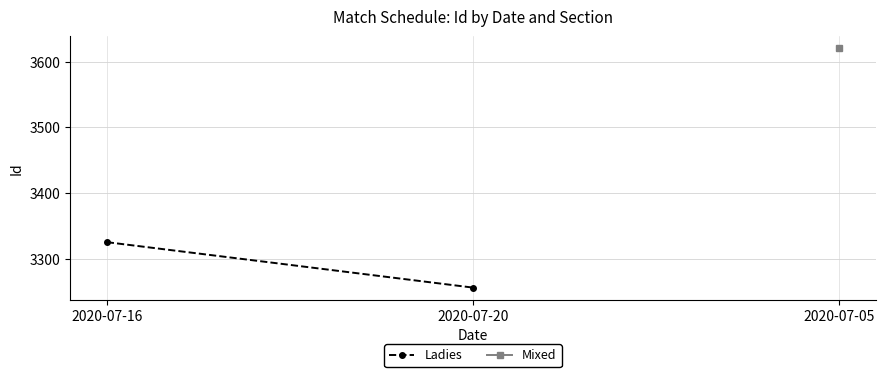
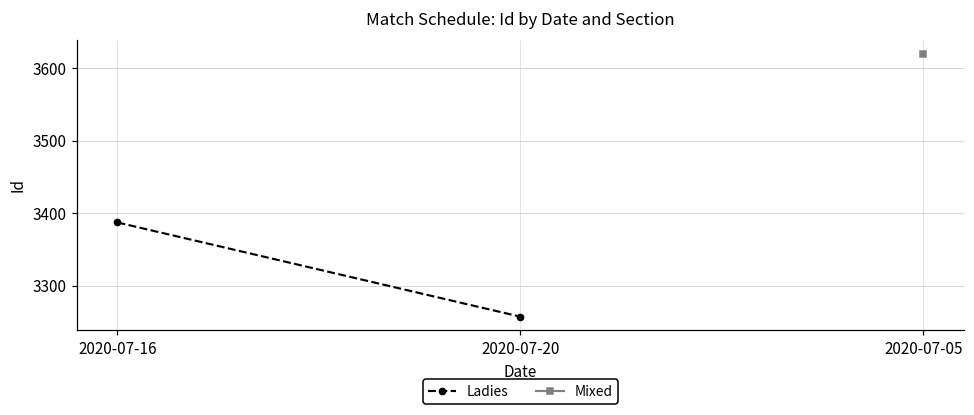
Ladies, 2020-07-16: 3330 -> 3390
